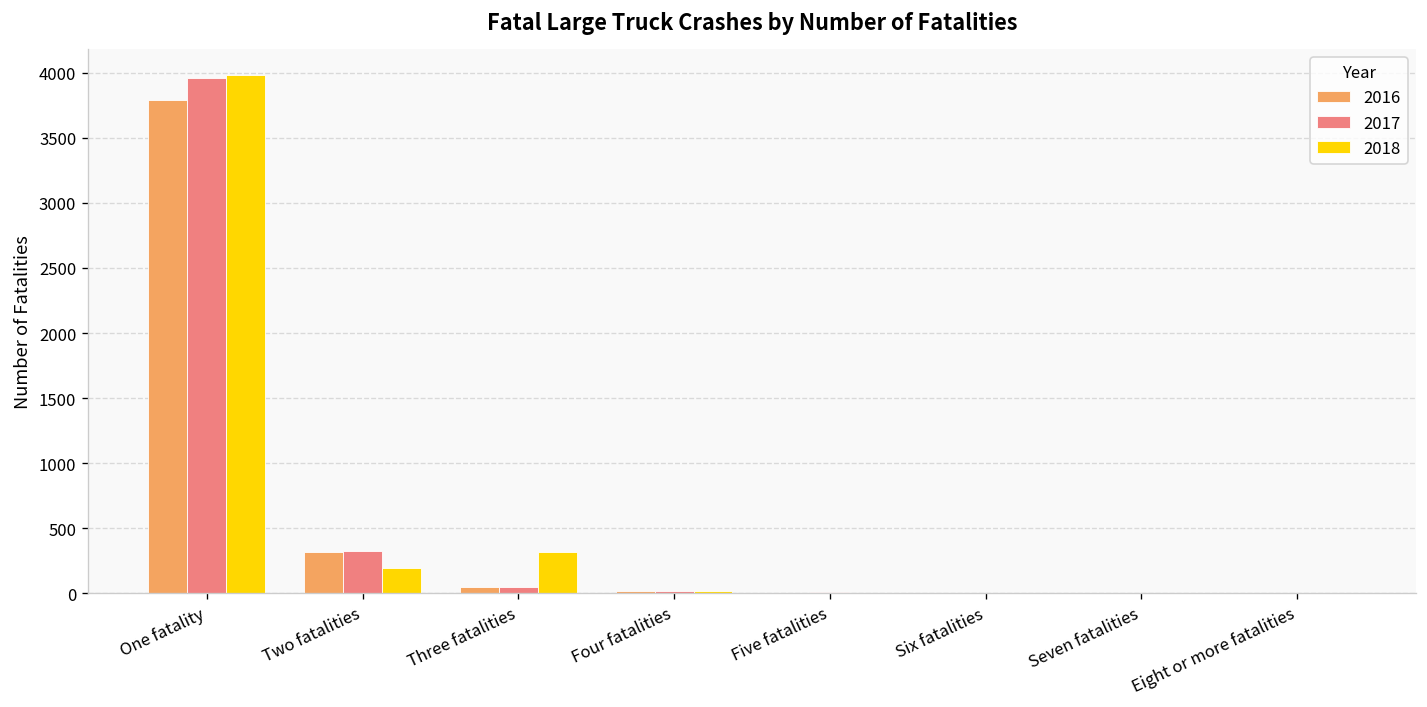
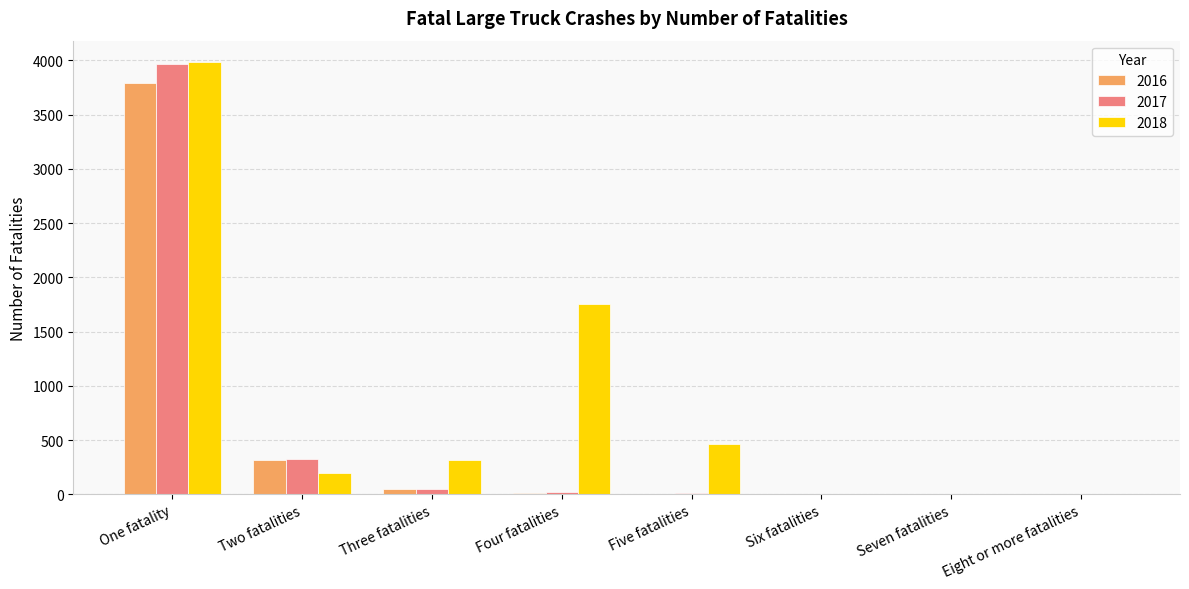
2018, Four fatalities: 20 -> 1750
2018, Five fatalities: 0 -> 470
